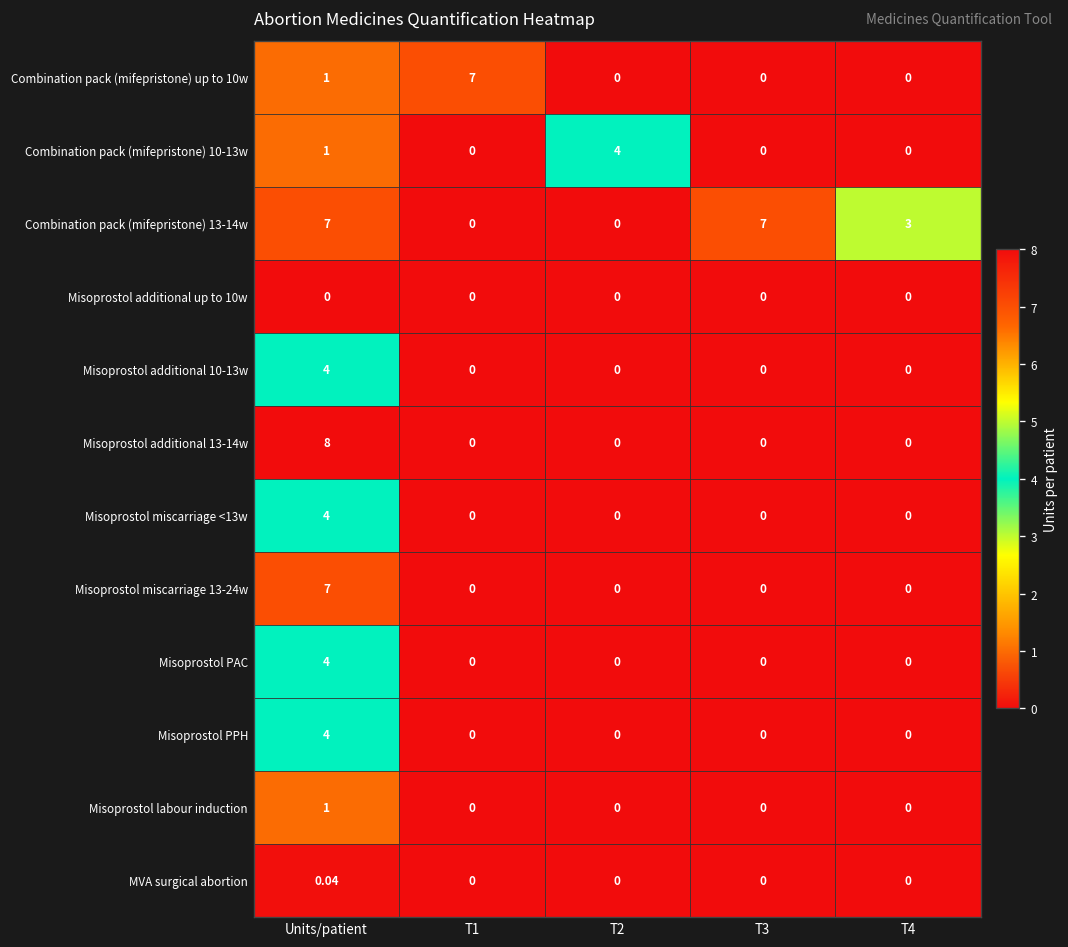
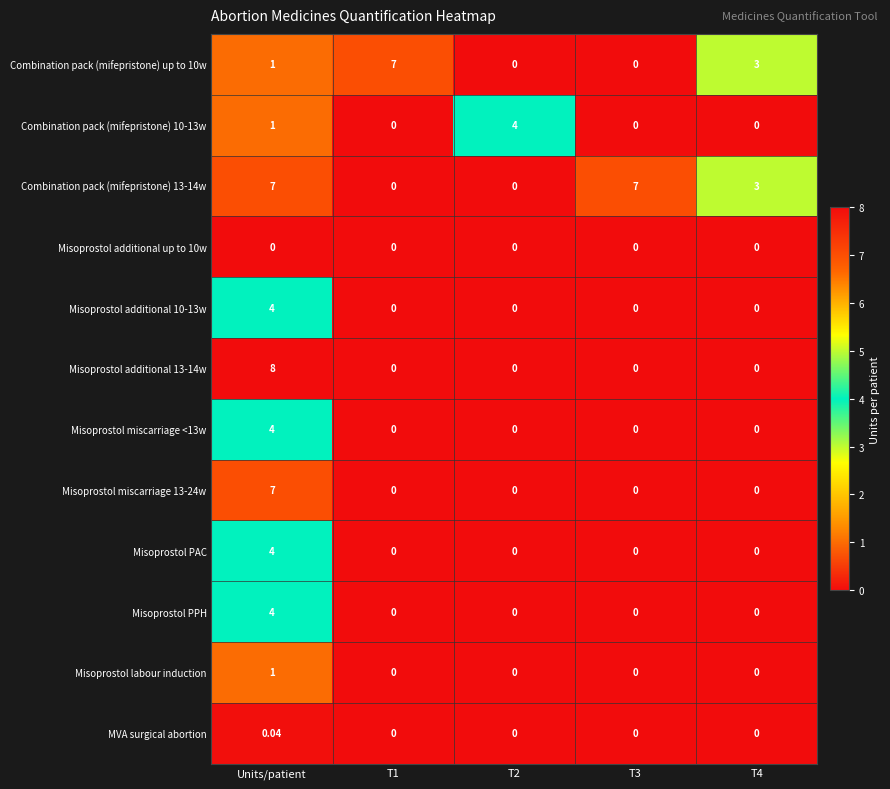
Combination pack (mifepristone) up to 10w, T4: 0 -> 3
